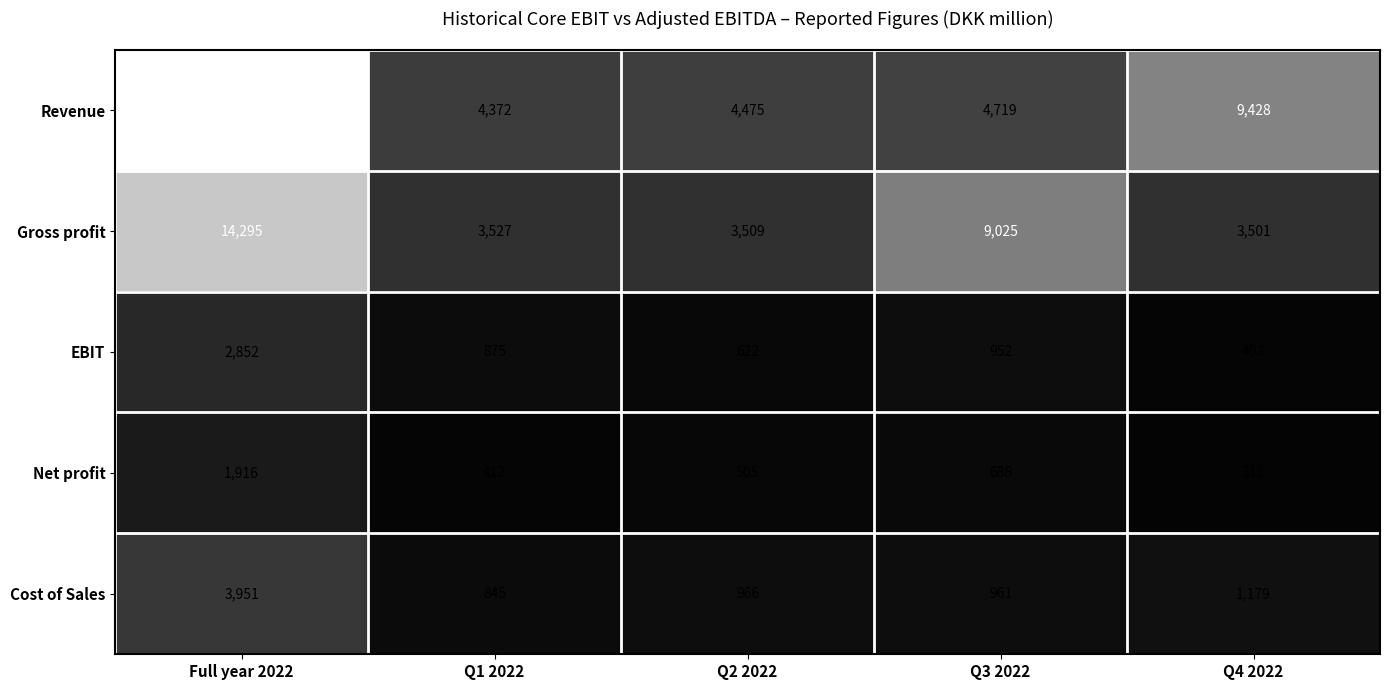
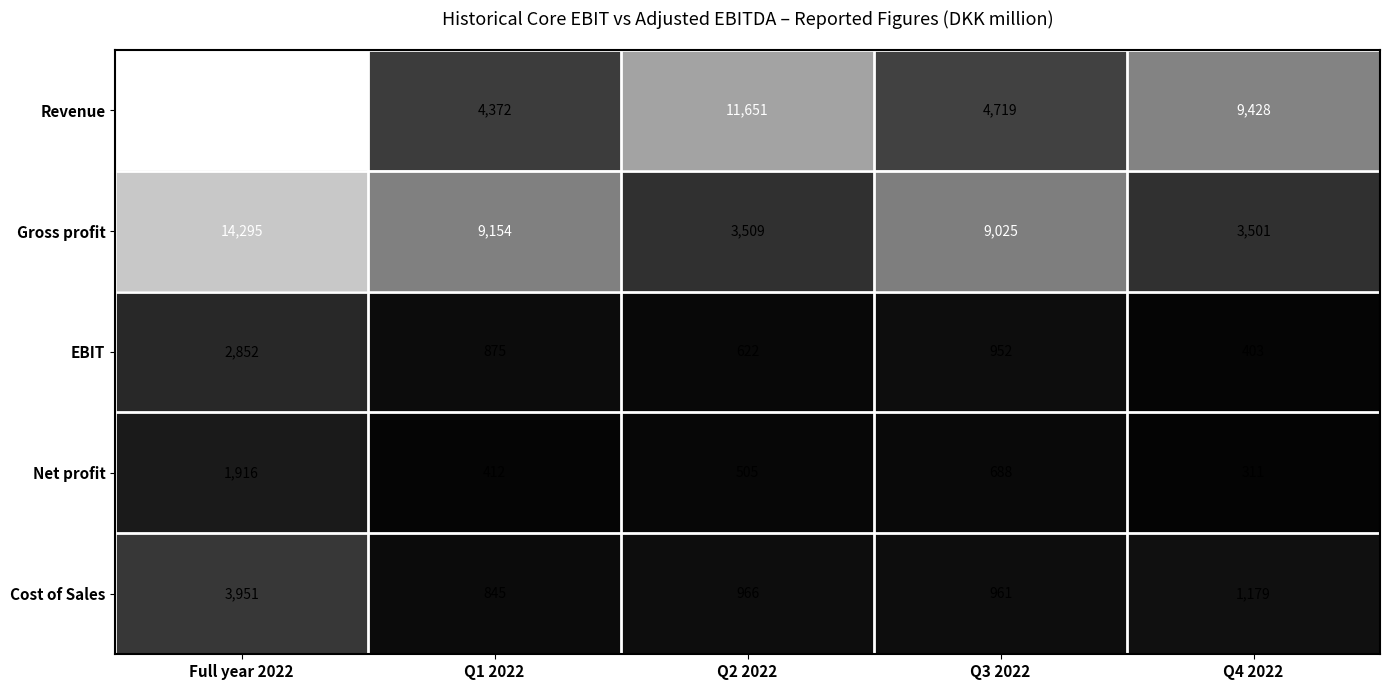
Revenue, Q2 2022: 4,475 -> 11,651
Gross profit, Q1 2022: 3,527 -> 9,154
